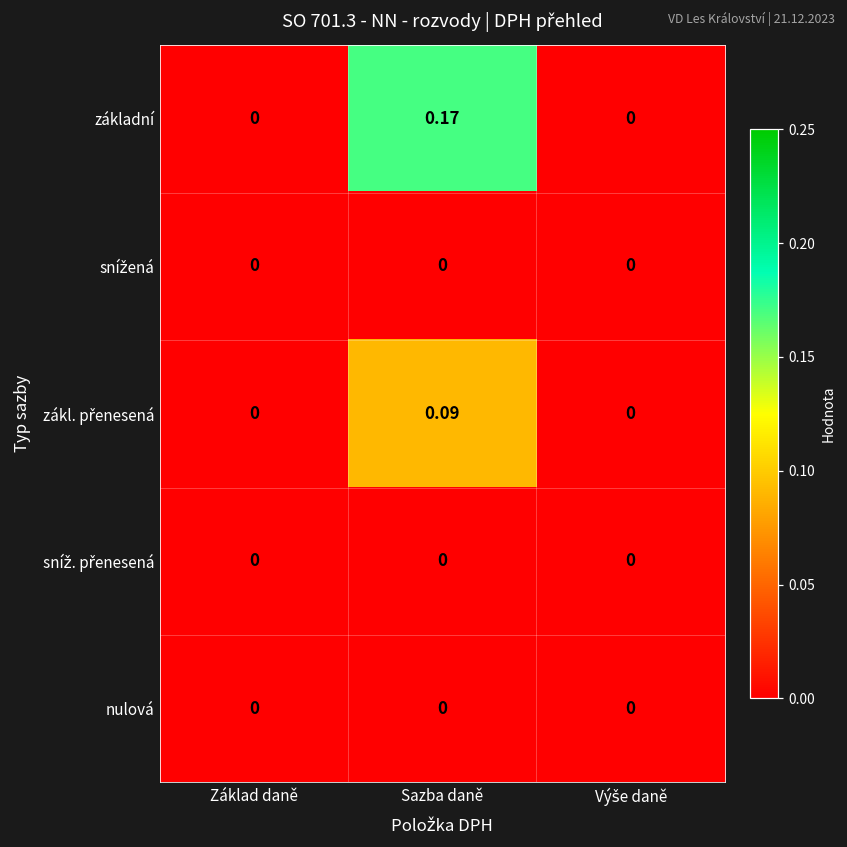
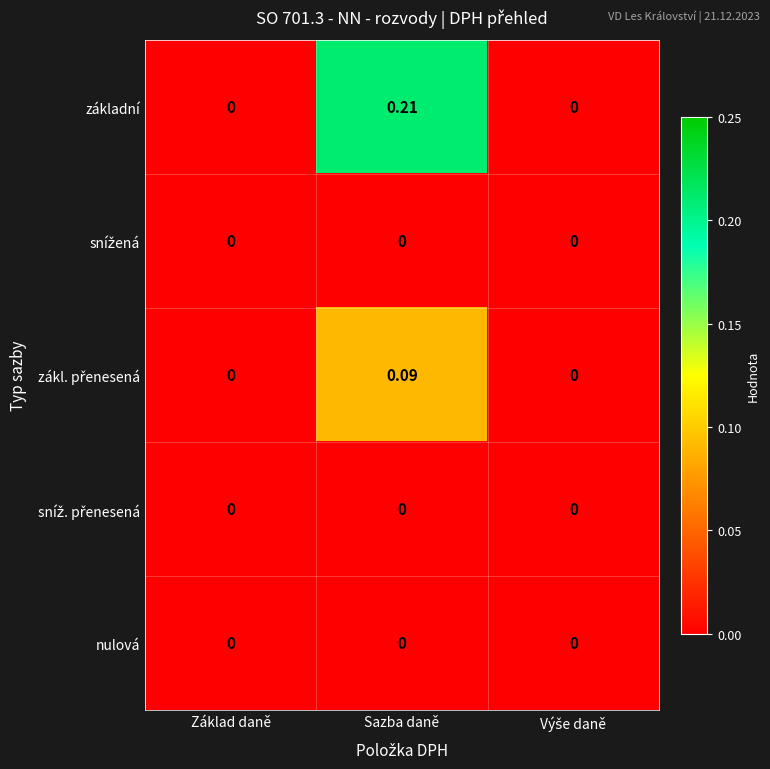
základní, Sazba daně: 0.17 -> 0.21
